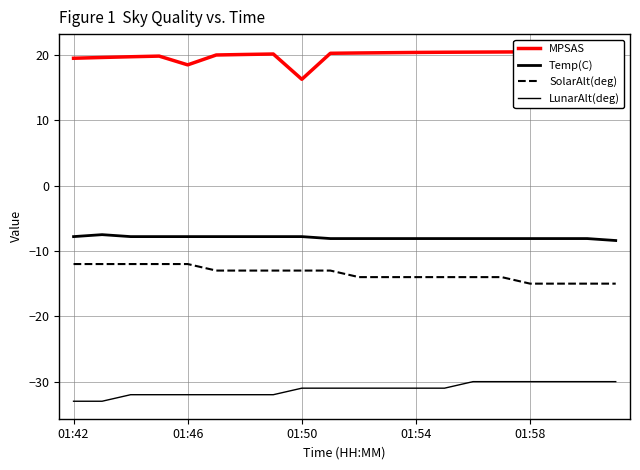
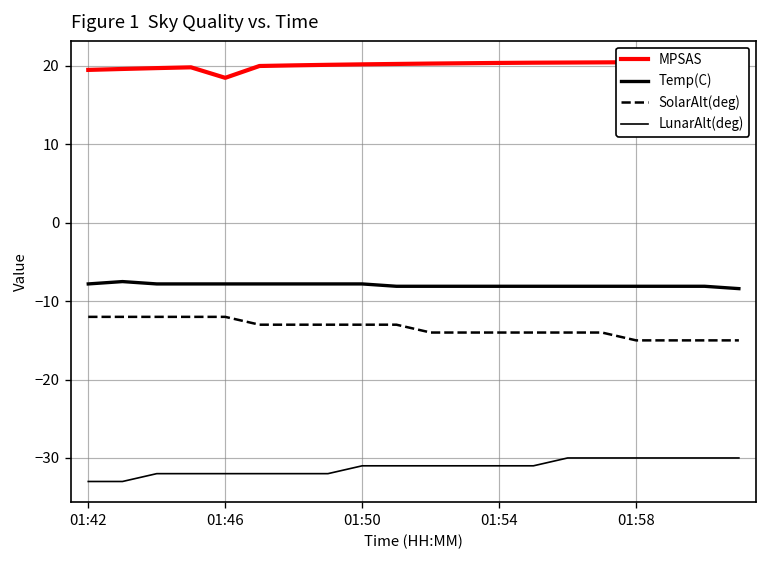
MPSAS, 01:50: 16 -> 20
